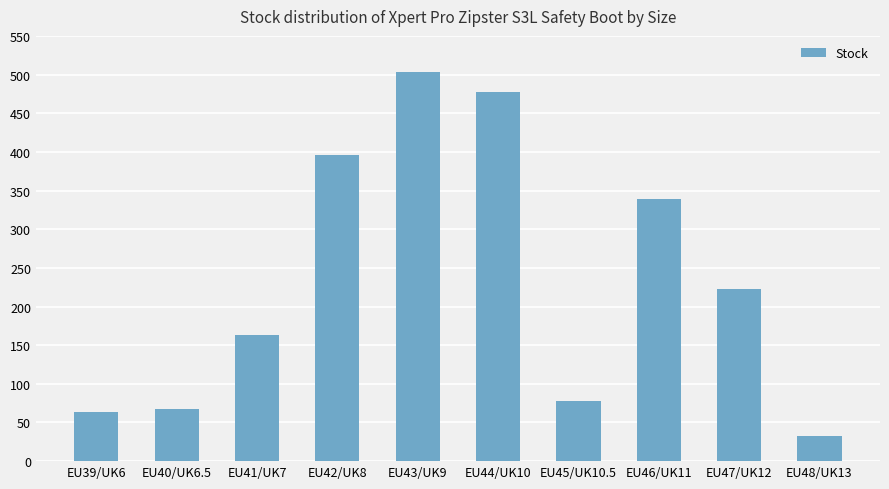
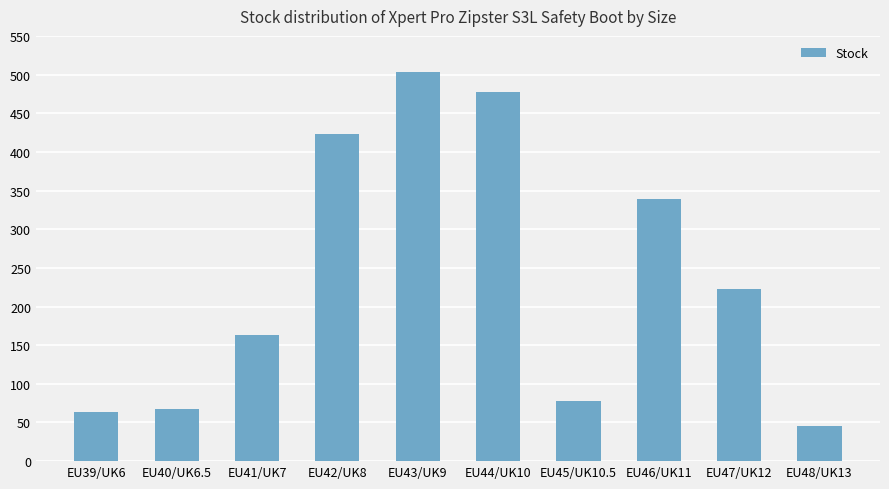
EU42/UK8: 400 -> 420
EU48/UK13: 30 -> 50
